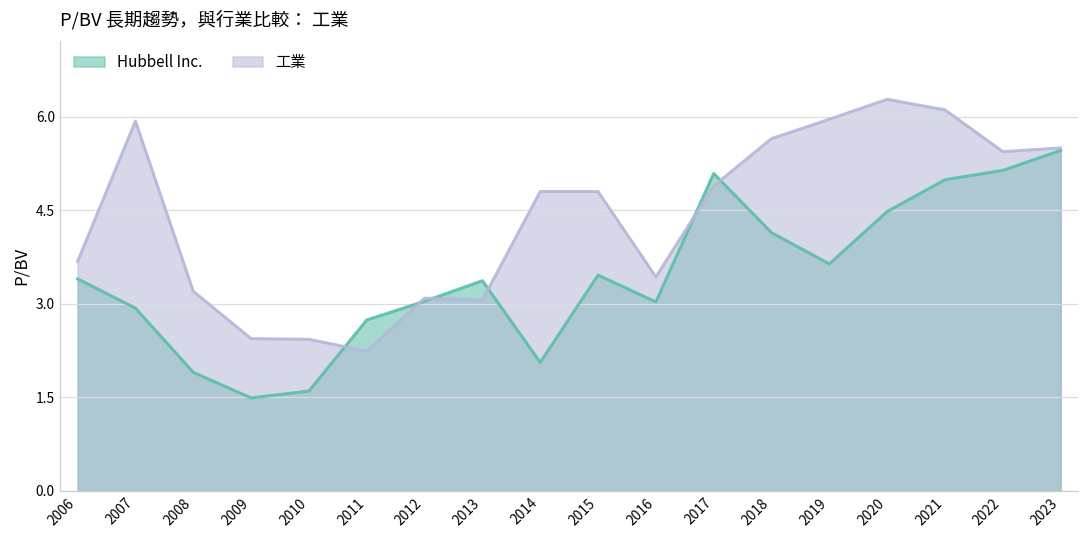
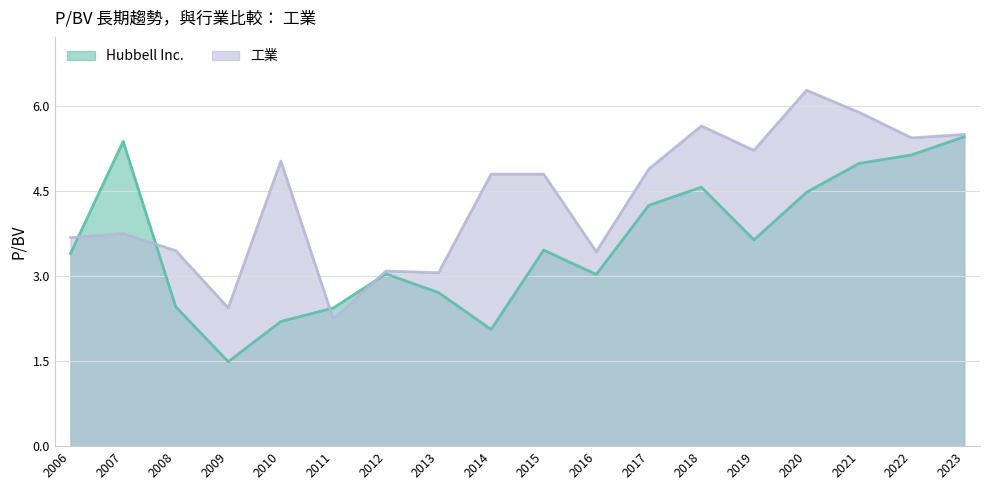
Hubbell Inc., 2007: 2.9 -> 5.4
工業, 2007: 5.9 -> 3.8
Hubbell Inc., 2008: 1.9 -> 2.5
工業, 2008: 3.2 -> 3.5
Hubbell Inc., 2010: 1.6 -> 2.2
工業, 2010: 2.4 -> 5.0
Hubbell Inc., 2011: 2.7 -> 2.4
Hubbell Inc., 2013: 3.4 -> 2.7
Hubbell Inc., 2017: 5.1 -> 4.3
Hubbell Inc., 2018: 4.1 -> 4.6
工業, 2019: 6.0 -> 5.2
工業, 2021: 6.1 -> 5.9
